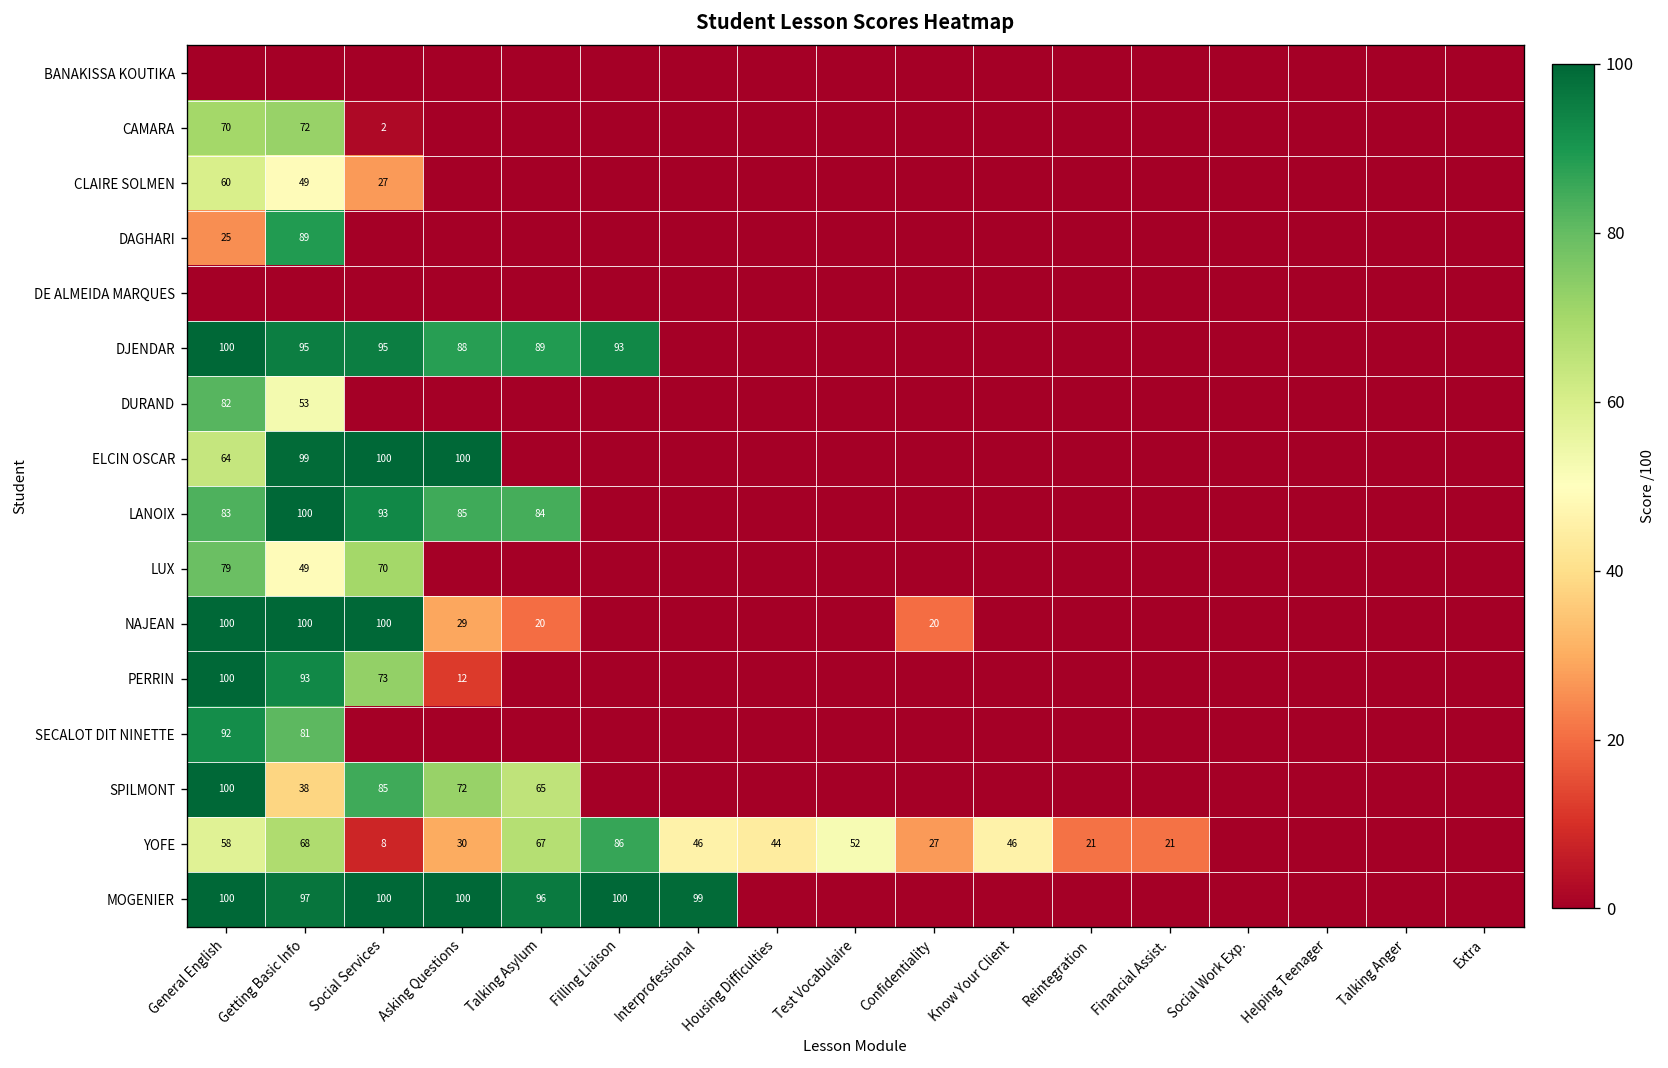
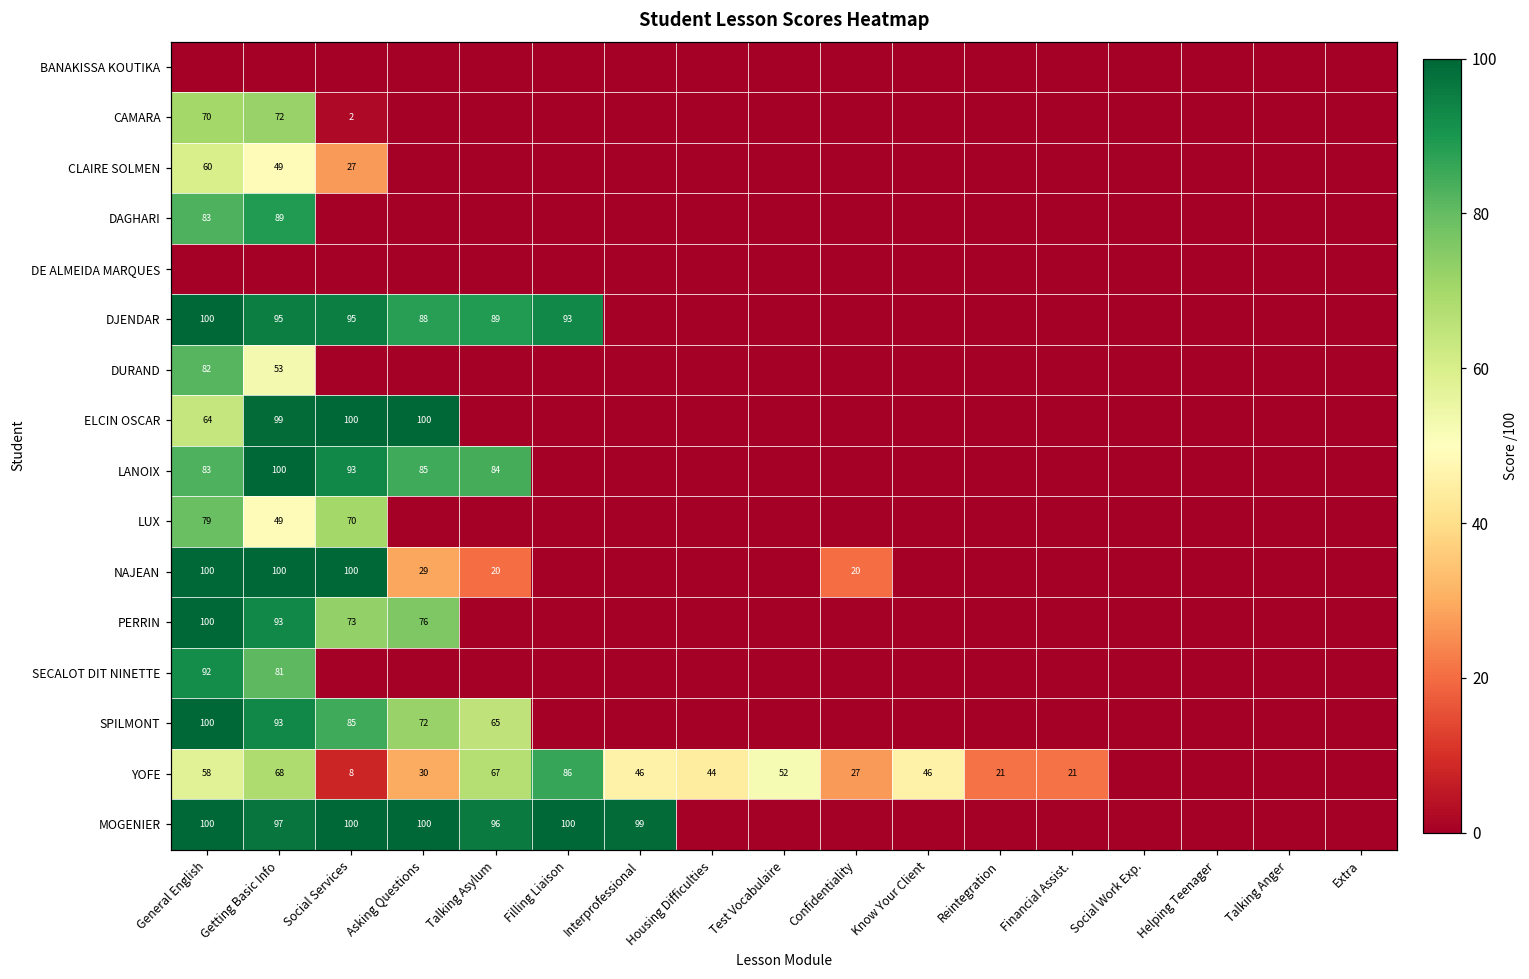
DAGHARI, General English: 25 -> 83
PERRIN, Asking Questions: 12 -> 76
SPILMONT, Getting Basic Info: 38 -> 93
